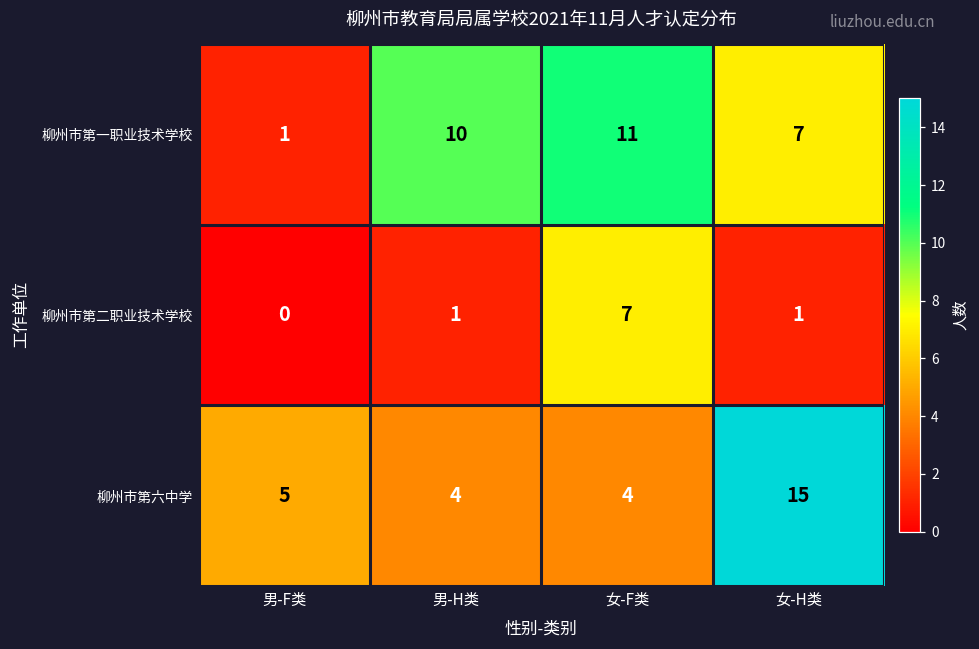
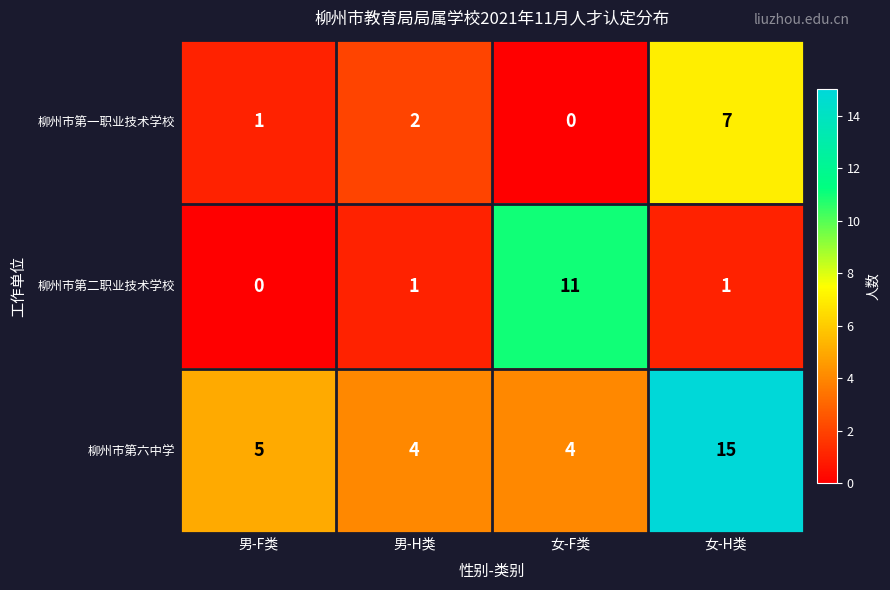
柳州市第一职业技术学校, 男-H类: 10 -> 2
柳州市第一职业技术学校, 女-F类: 11 -> 0
柳州市第二职业技术学校, 女-F类: 7 -> 11
